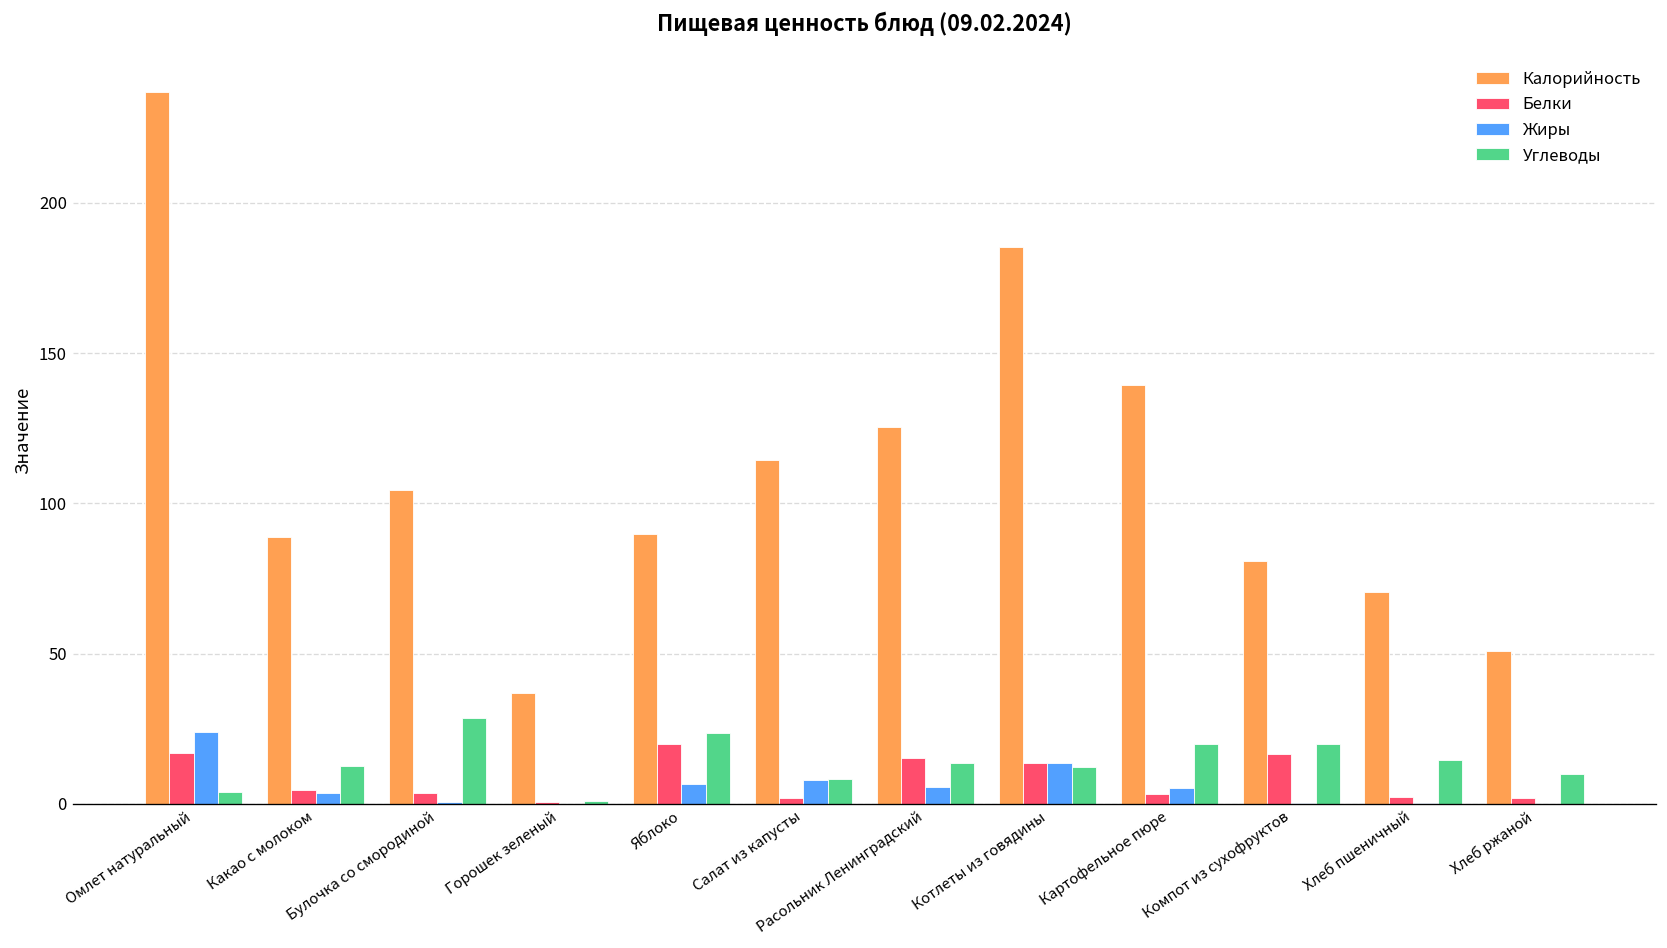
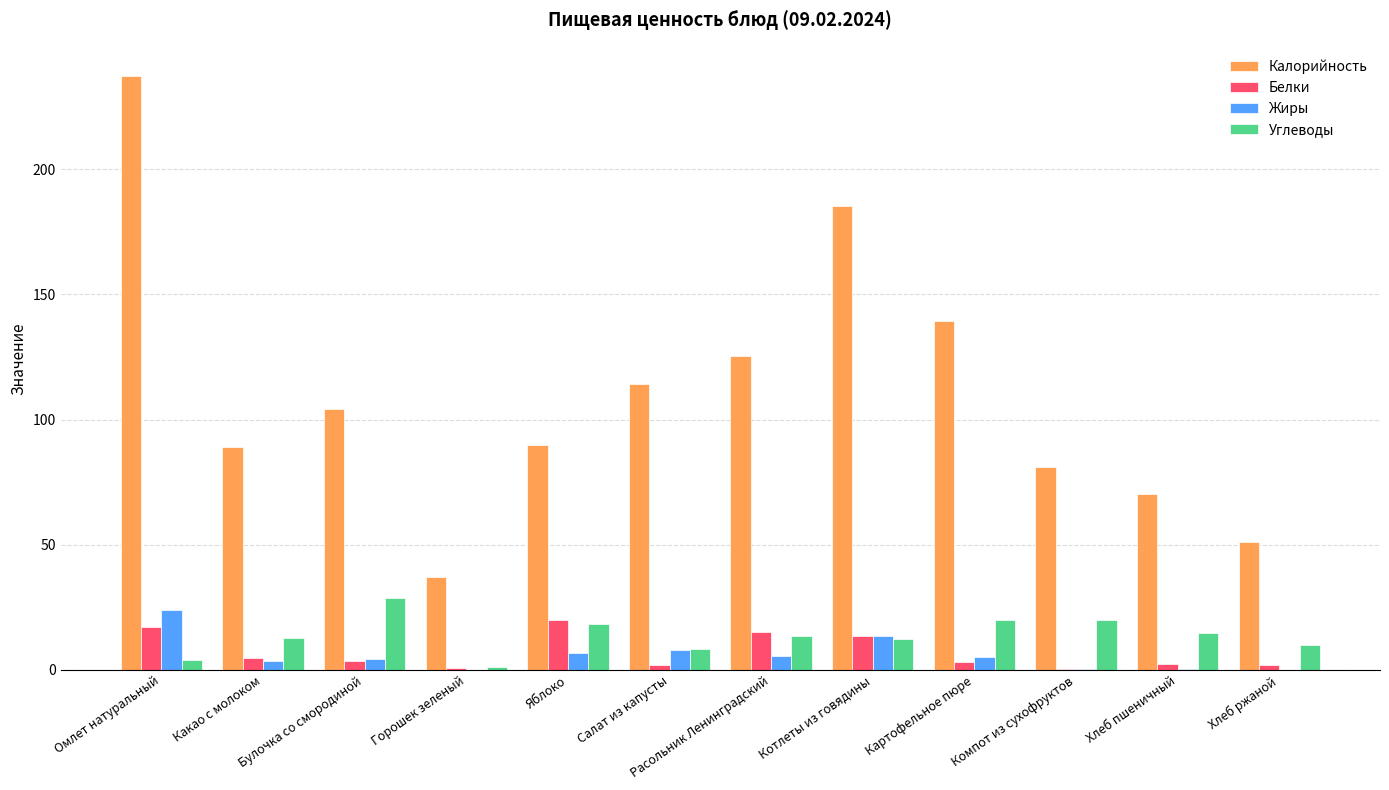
Жиры, Булочка со смородиной: 1 -> 4
Углеводы, Яблоко: 24 -> 18
Белки, Компот из сухофруктов: 17 -> 0
